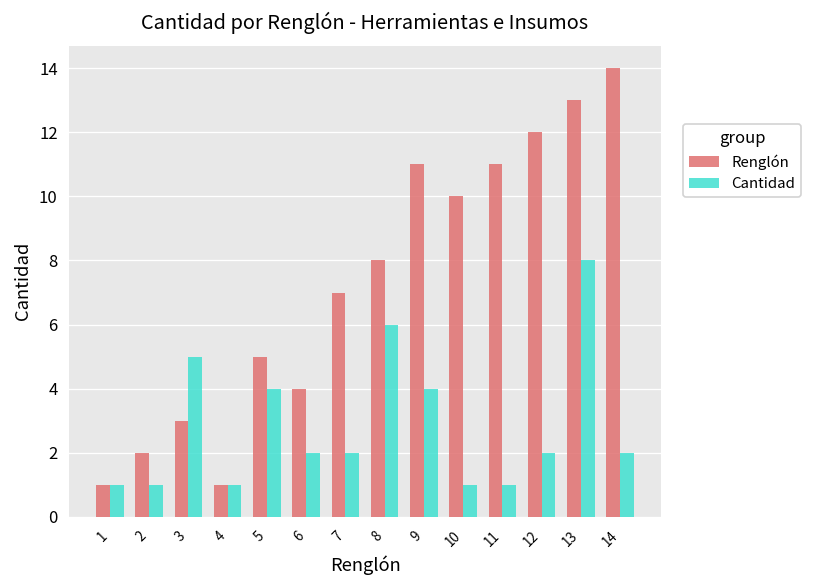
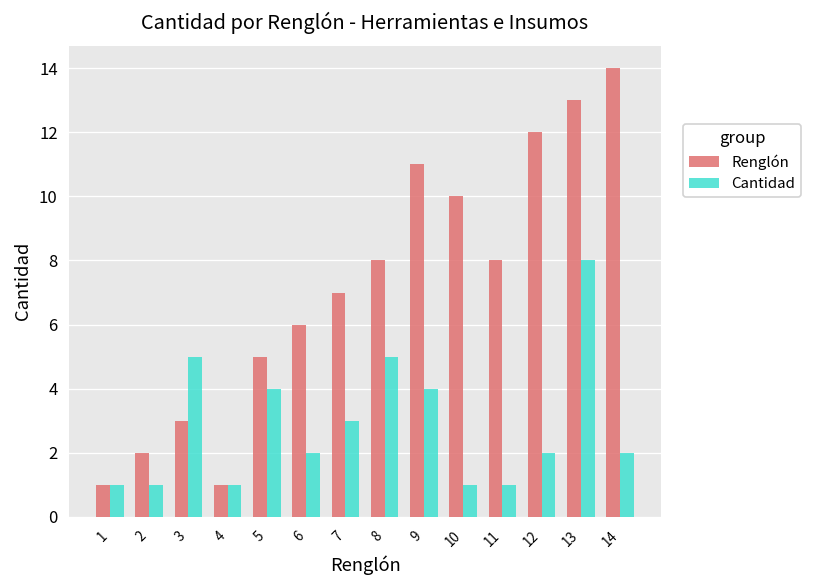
Renglón, 6: 4 -> 6
Cantidad, 7: 2 -> 3
Cantidad, 8: 6 -> 5
Renglón, 11: 11 -> 8
